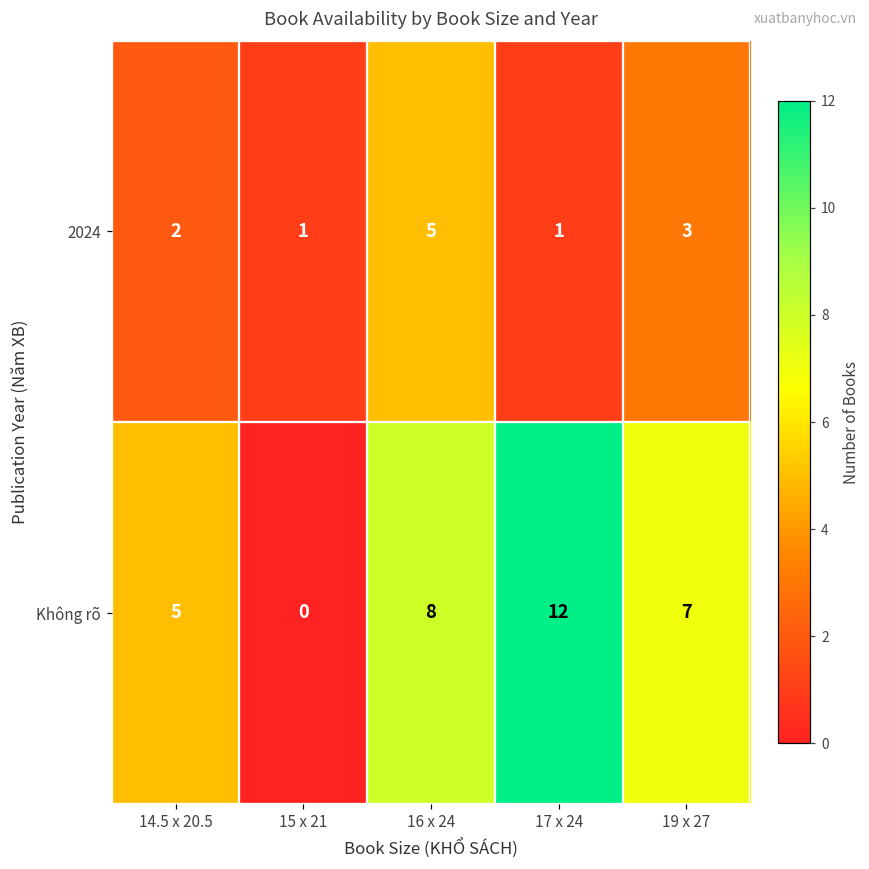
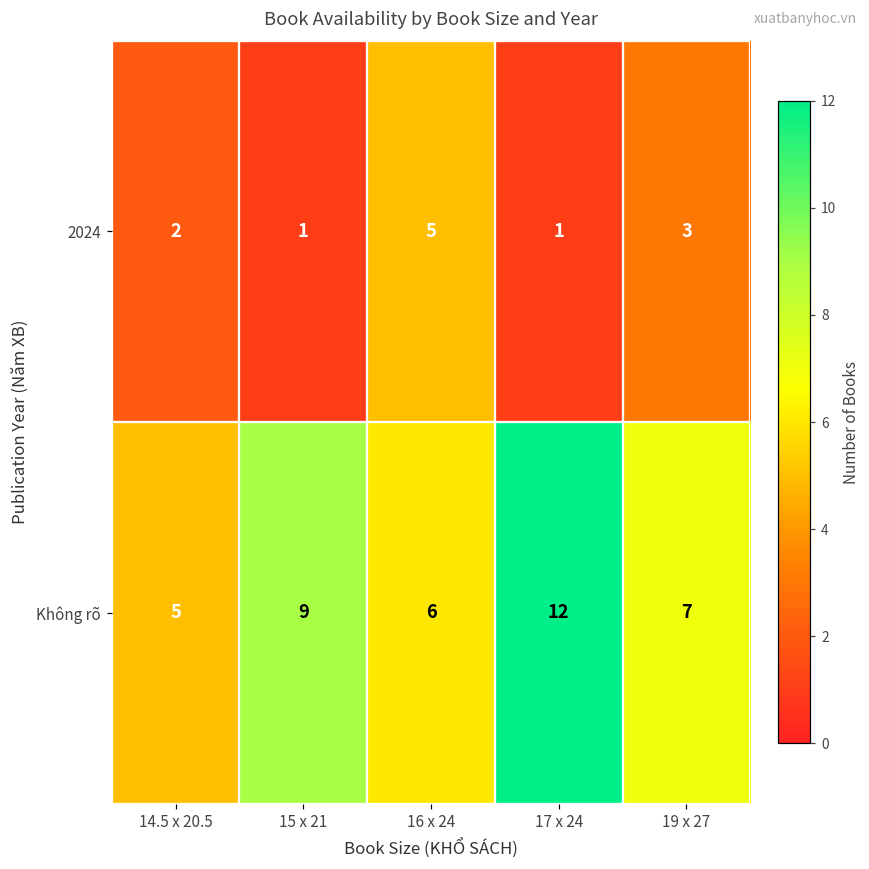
Không rõ, 15 x 21: 0 -> 9
Không rõ, 16 x 24: 8 -> 6
